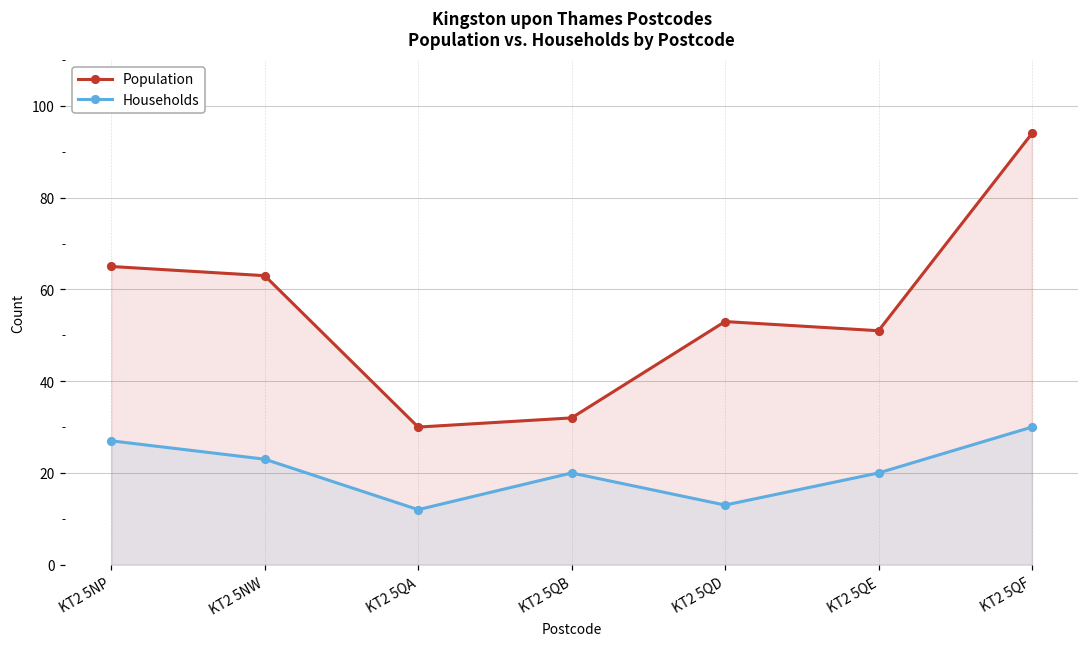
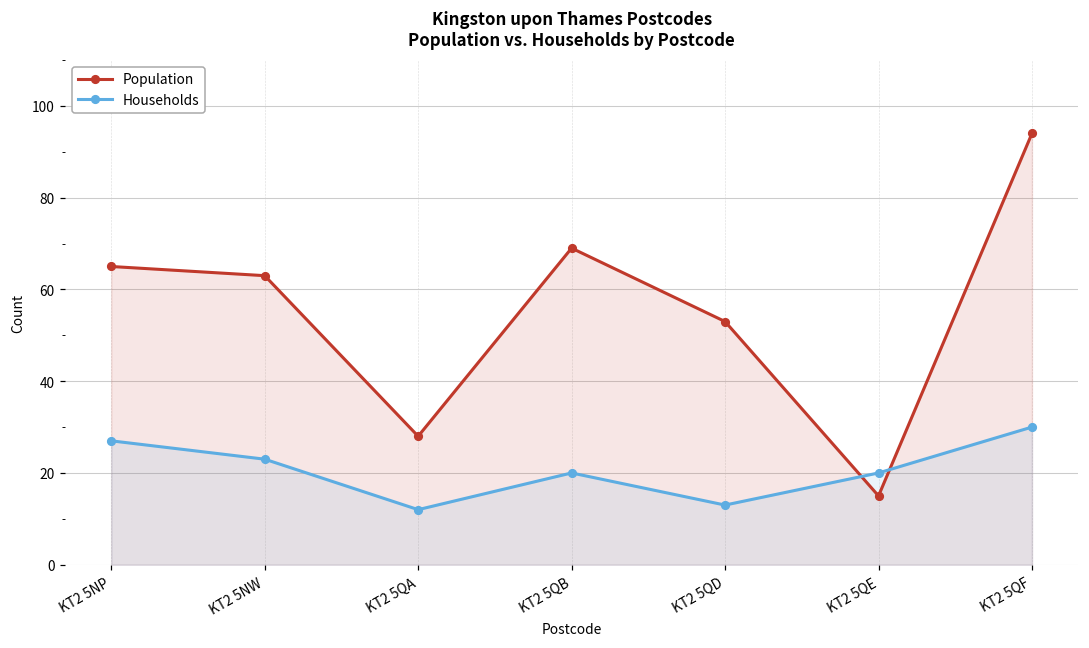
Population, KT2 5QA: 30 -> 28
Population, KT2 5QB: 32 -> 69
Population, KT2 5QE: 51 -> 15
